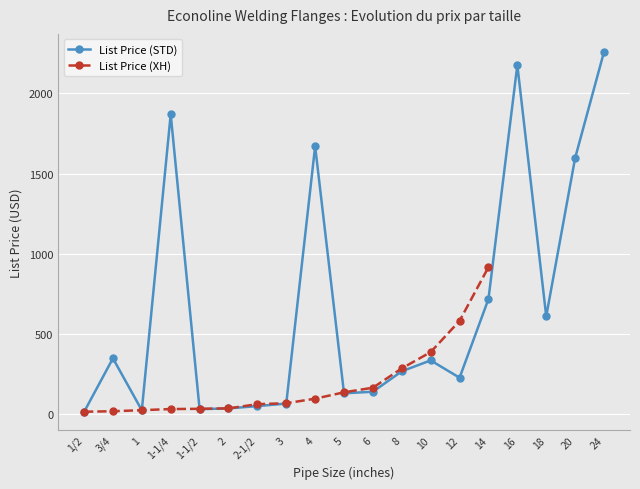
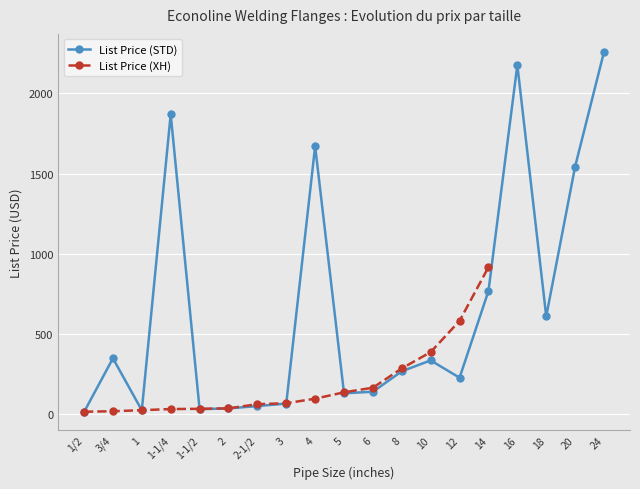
List Price (STD), 14: 720 -> 770
List Price (STD), 20: 1600 -> 1540
